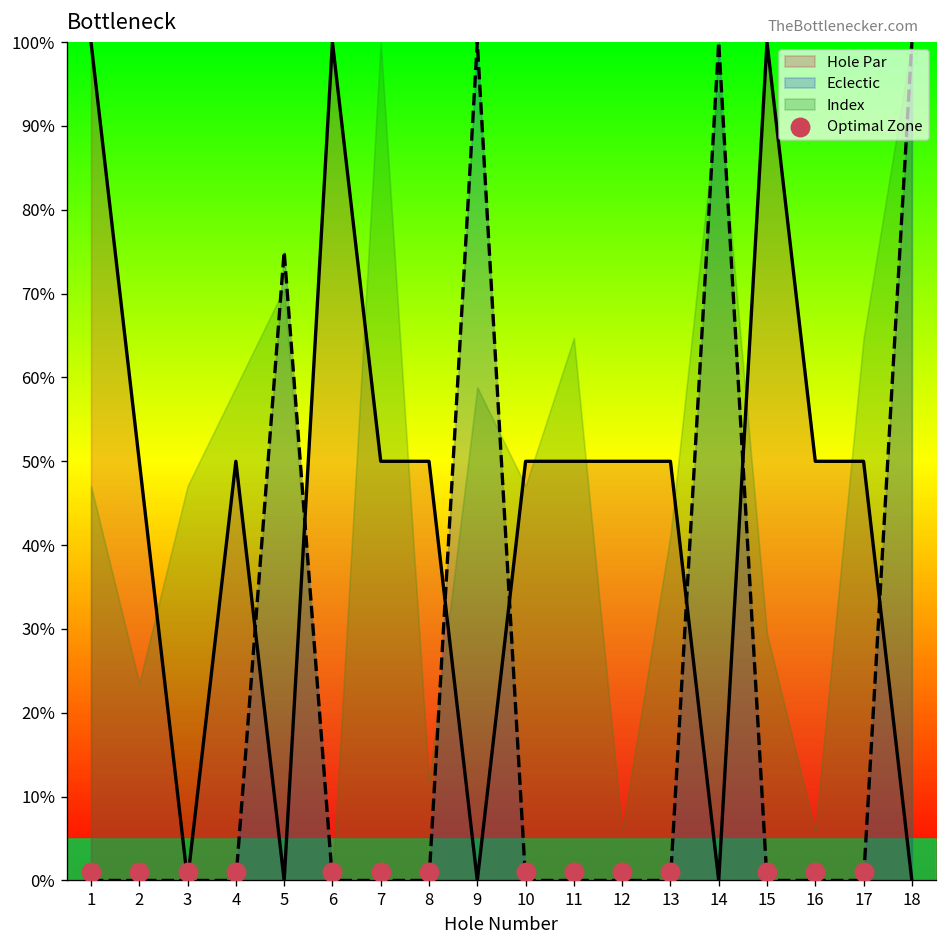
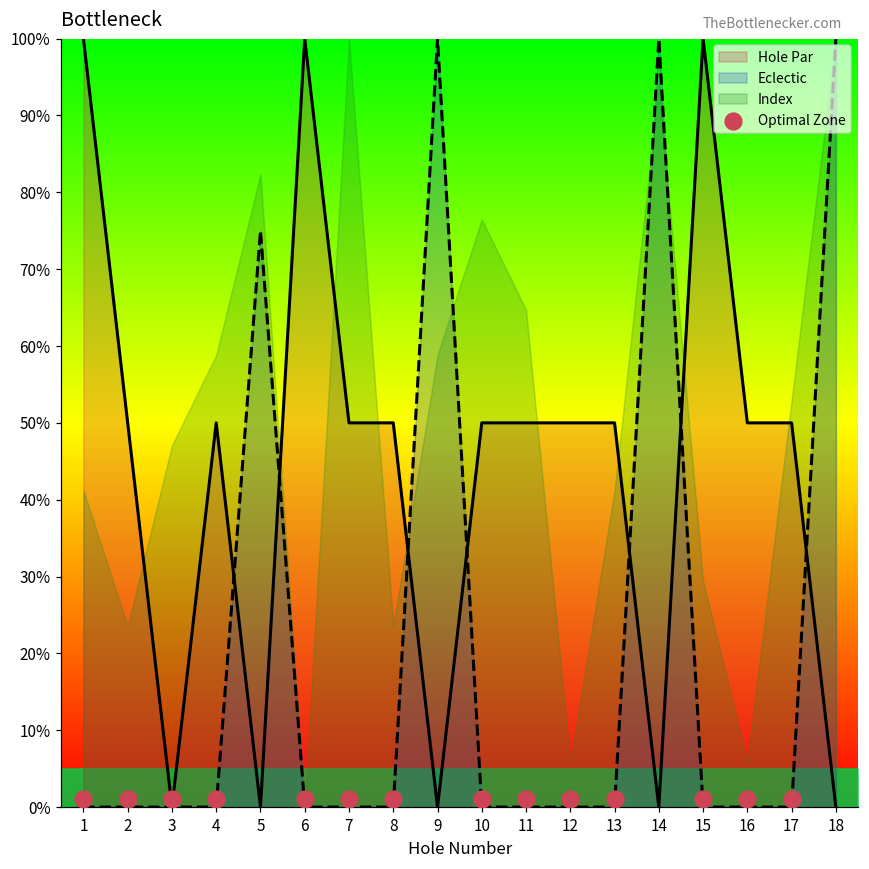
Index, 1: 47% -> 41%
Index, 5: 71% -> 82%
Index, 8: 12% -> 24%
Index, 10: 47% -> 76%
Index, 17: 65% -> 53%
